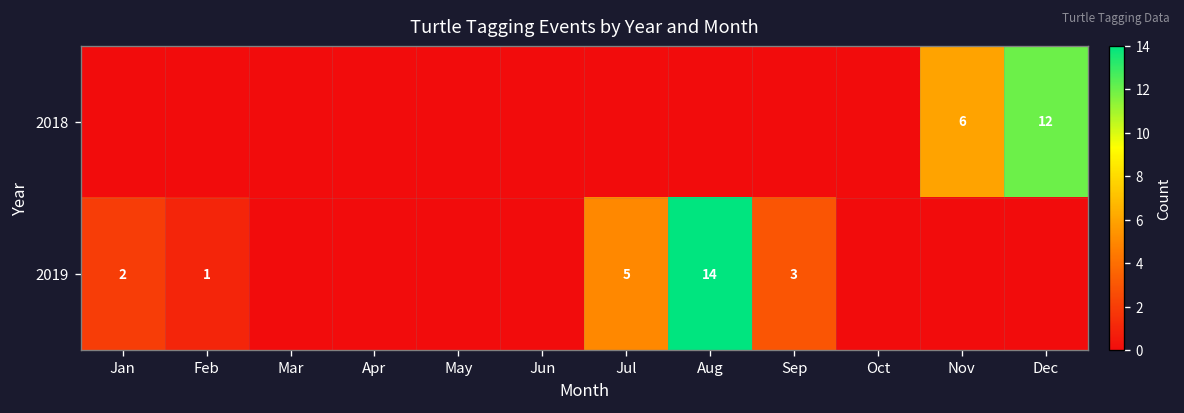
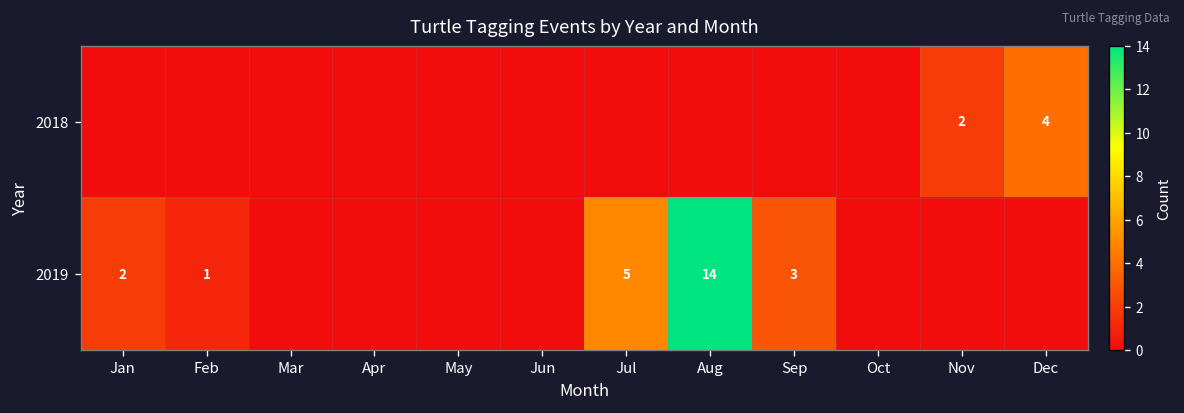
2018, Nov: 6 -> 2
2018, Dec: 12 -> 4
